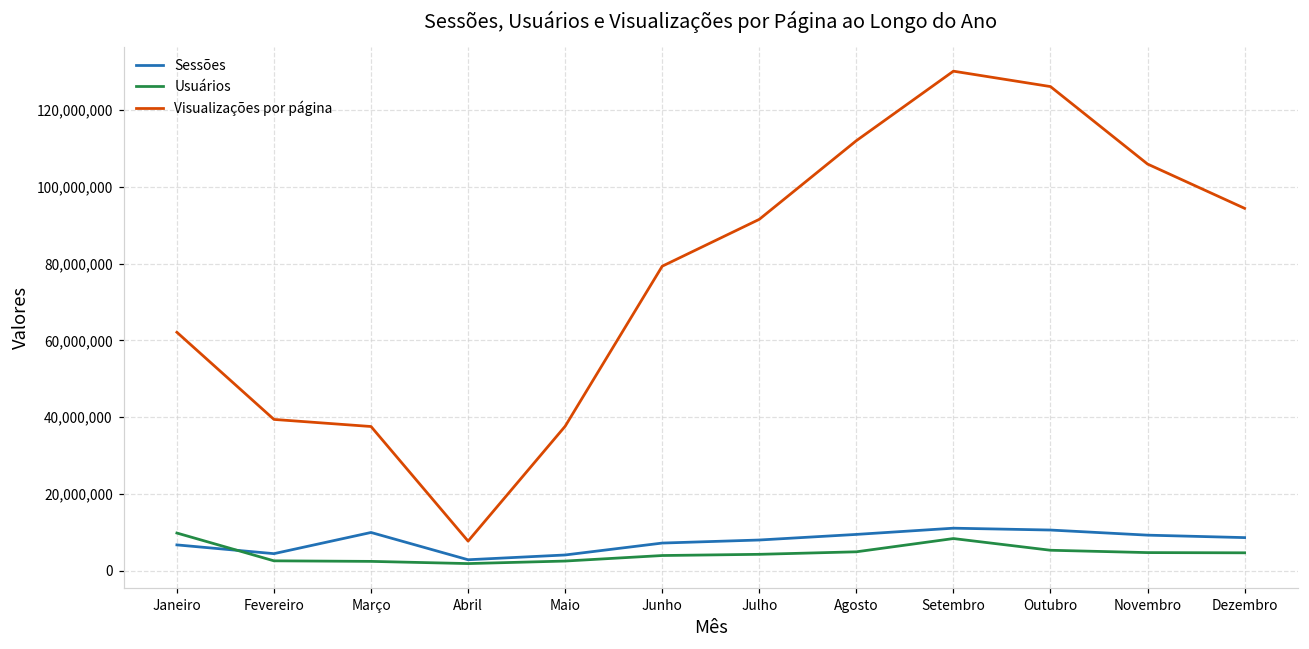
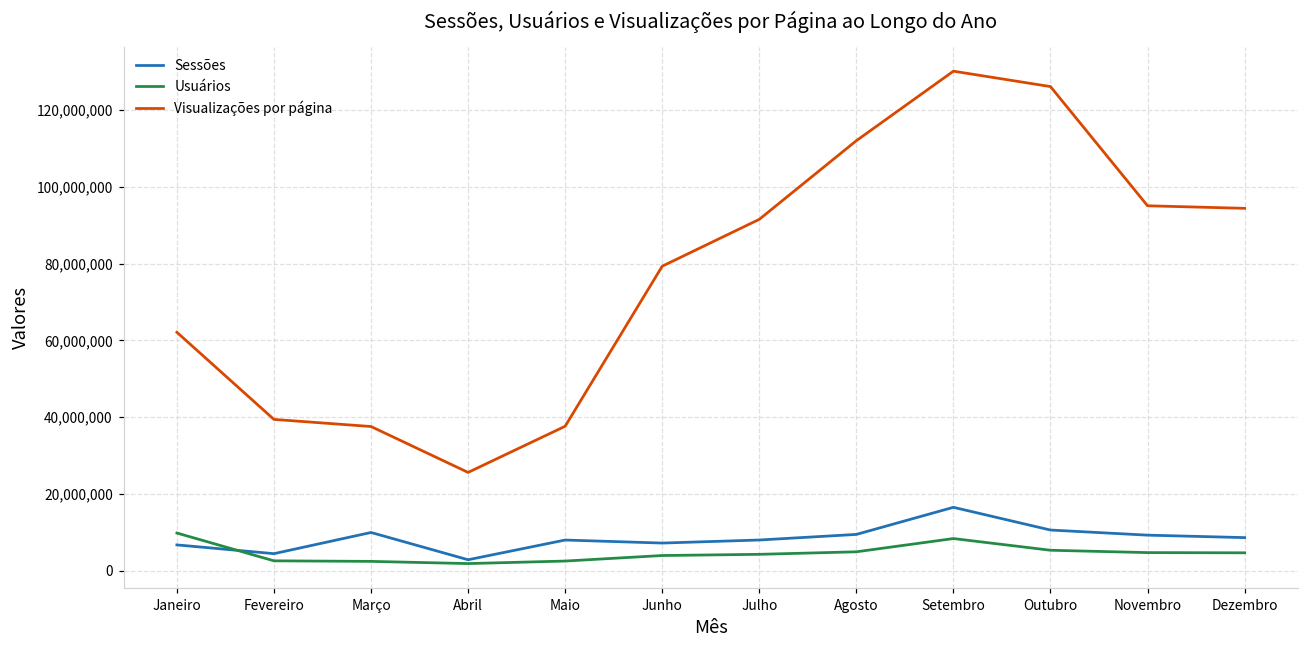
Visualizações por página, Abril: 8,000,000 -> 26,000,000
Sessões, Maio: 4,000,000 -> 8,000,000
Sessões, Setembro: 11,000,000 -> 17,000,000
Visualizações por página, Novembro: 106,000,000 -> 95,000,000
